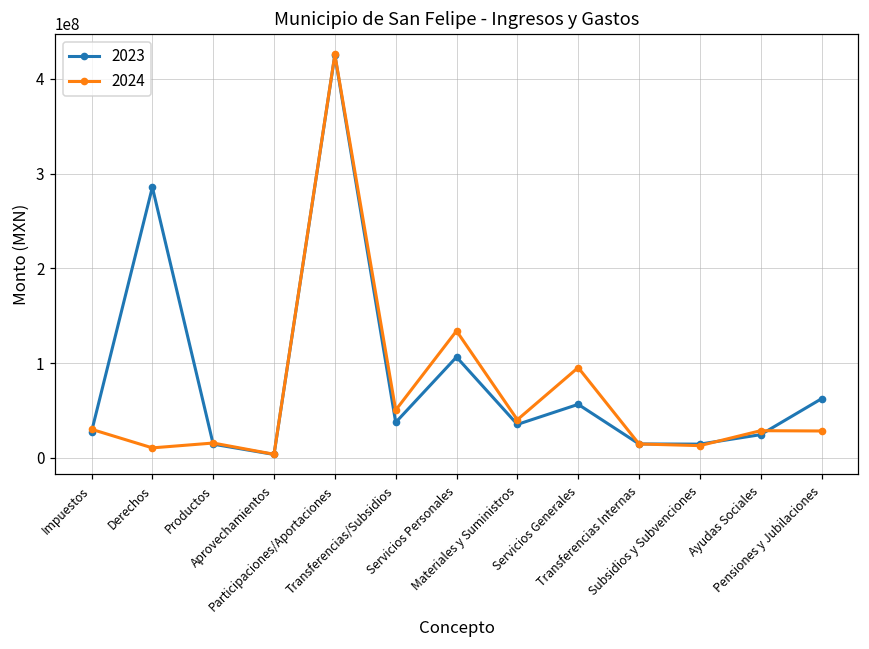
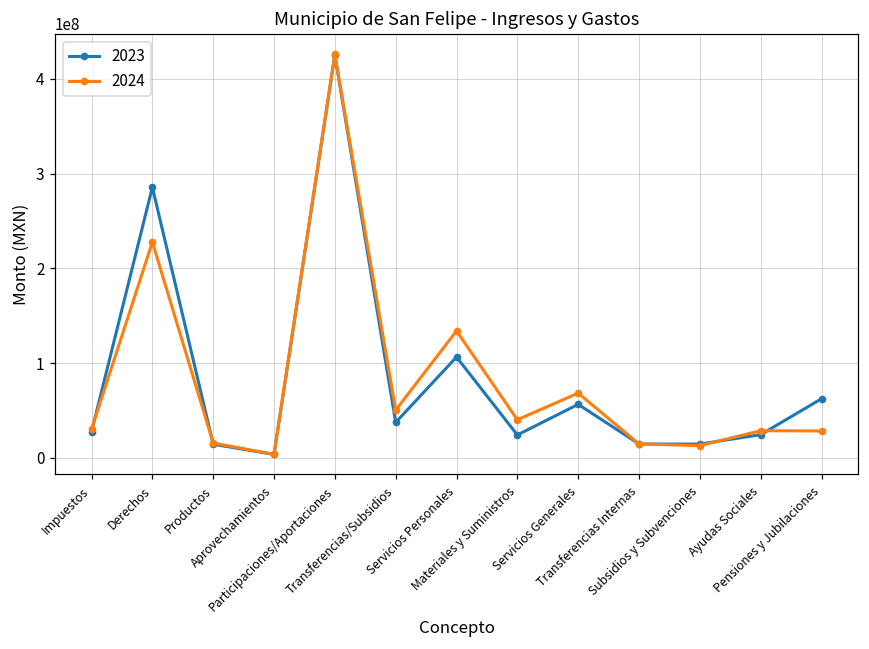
2024, Derechos: 10000000 -> 230000000
2023, Materiales y Suministros: 40000000 -> 20000000
2024, Servicios Generales: 100000000 -> 70000000
